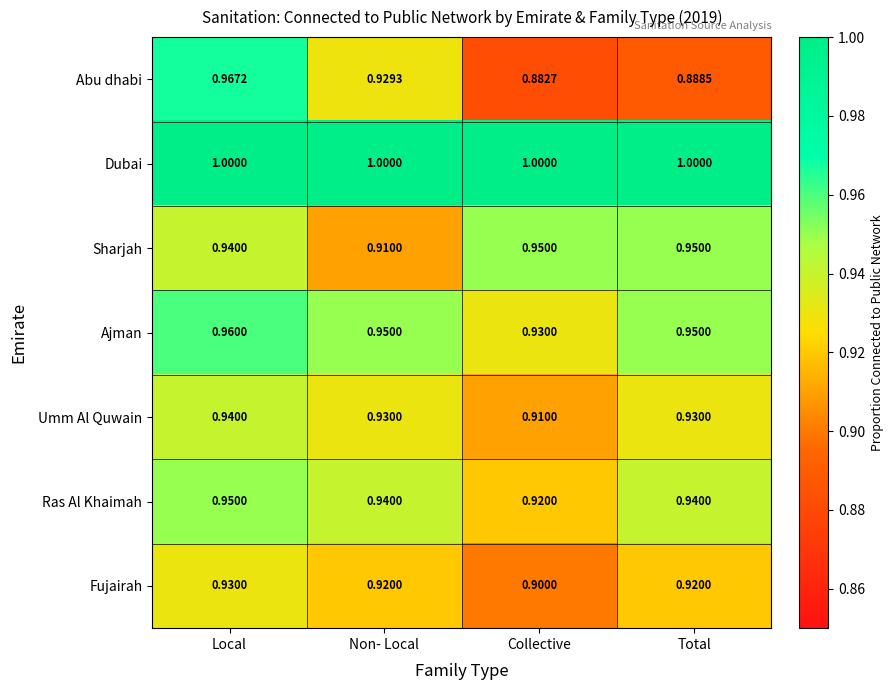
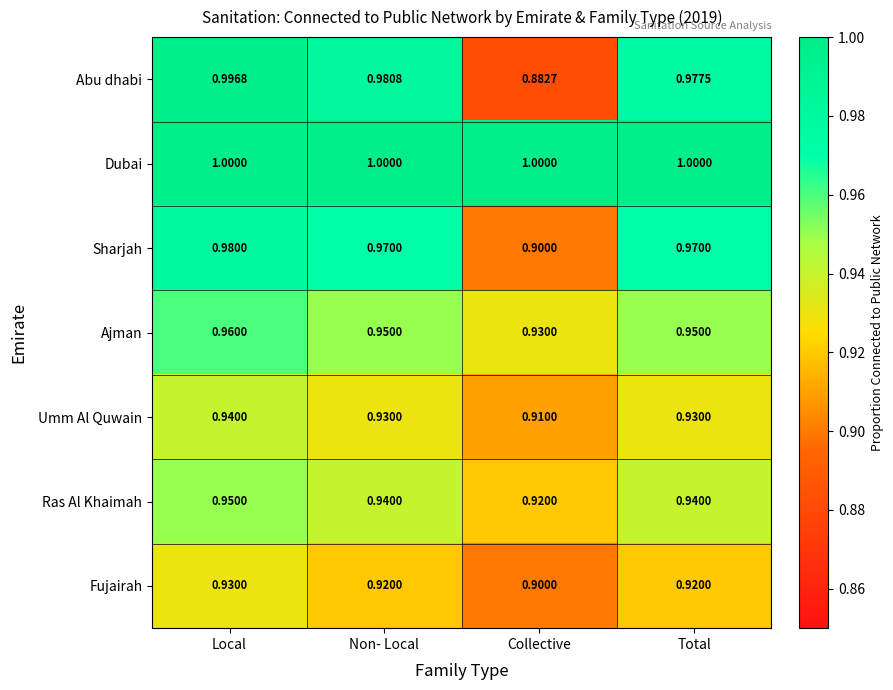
Abu dhabi, Local: 0.9672 -> 0.9968
Abu dhabi, Non- Local: 0.9293 -> 0.9808
Abu dhabi, Total: 0.8885 -> 0.9775
Sharjah, Local: 0.9400 -> 0.9800
Sharjah, Non- Local: 0.9100 -> 0.9700
Sharjah, Collective: 0.9500 -> 0.9000
Sharjah, Total: 0.9500 -> 0.9700
